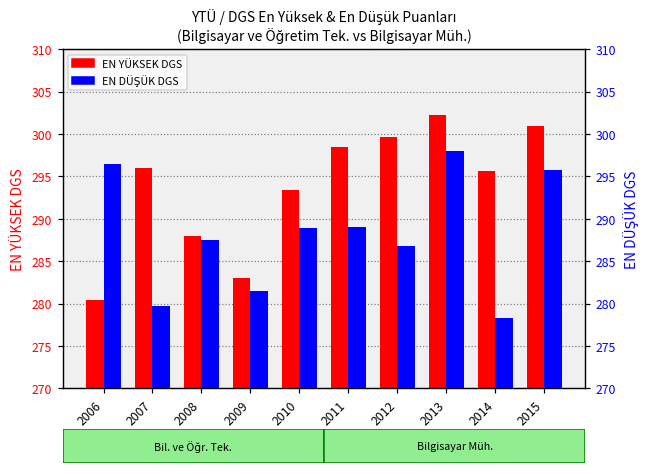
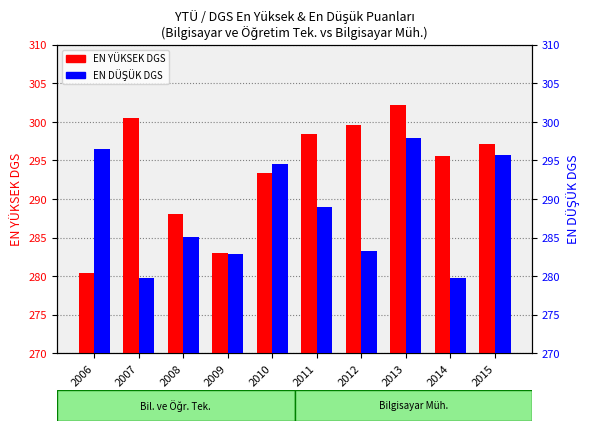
EN YÜKSEK DGS, 2007: 296 -> 301
EN YÜKSEK DGS, 2015: 301 -> 297
EN DÜŞÜK DGS, 2008: 288 -> 285
EN DÜŞÜK DGS, 2009: 281 -> 283
EN DÜŞÜK DGS, 2010: 289 -> 295
EN DÜŞÜK DGS, 2012: 287 -> 283
EN DÜŞÜK DGS, 2014: 278 -> 280
